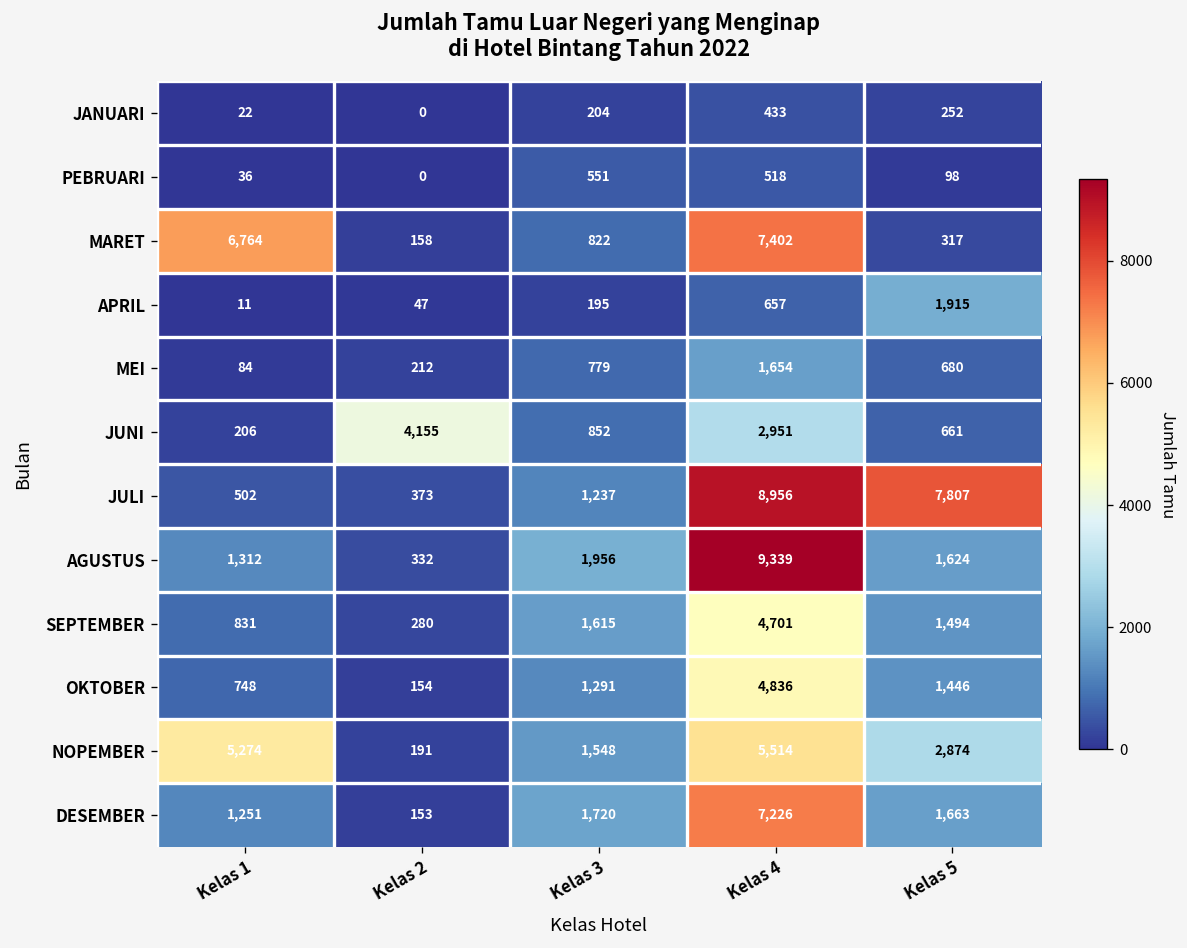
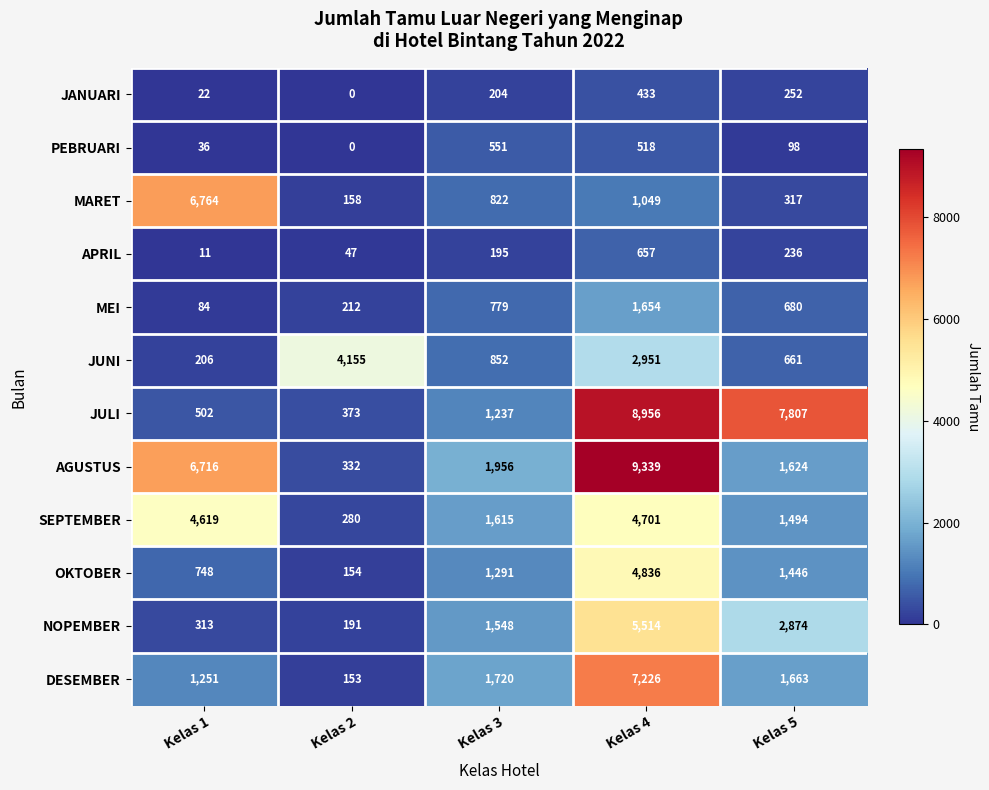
MARET, Kelas 4: 7,402 -> 1,049
APRIL, Kelas 5: 1,915 -> 236
AGUSTUS, Kelas 1: 1,312 -> 6,716
SEPTEMBER, Kelas 1: 831 -> 4,619
NOPEMBER, Kelas 1: 5,274 -> 313
